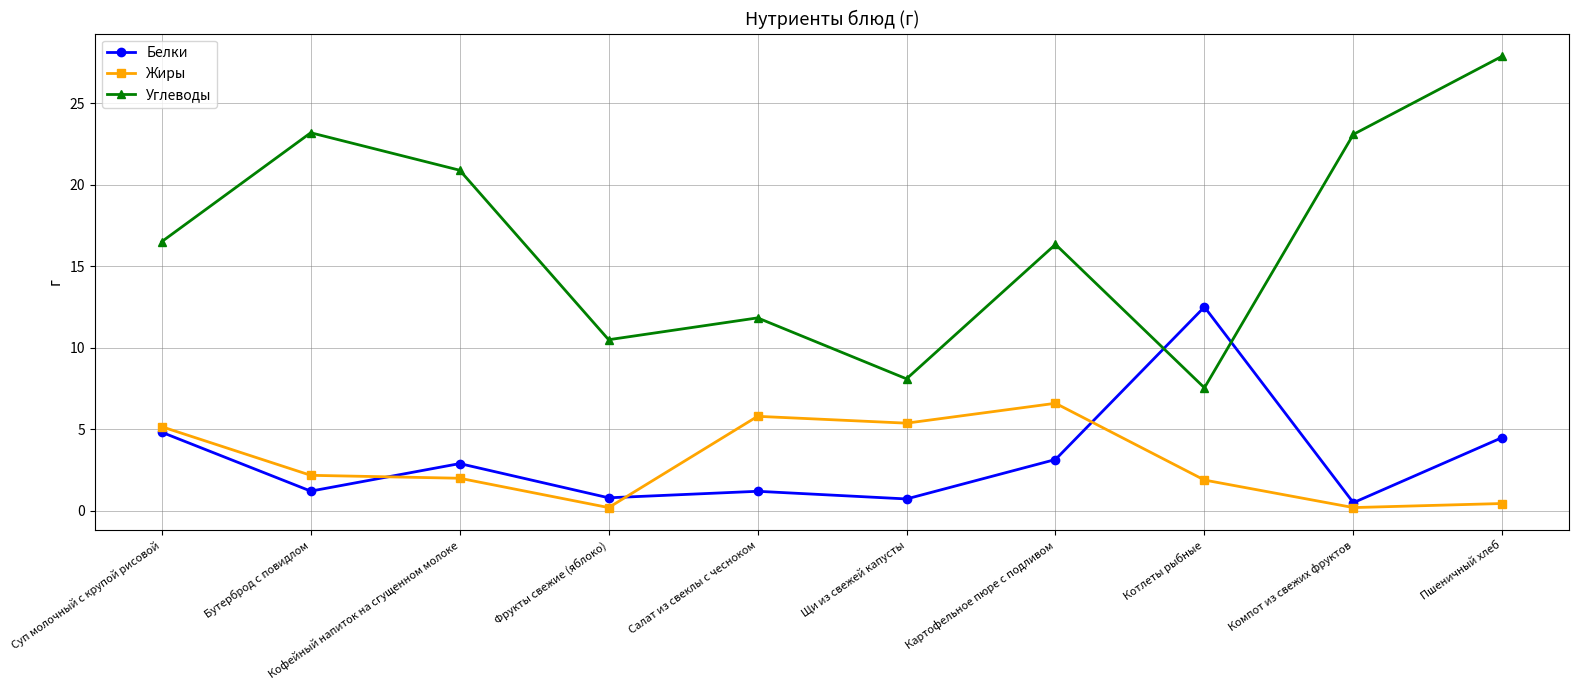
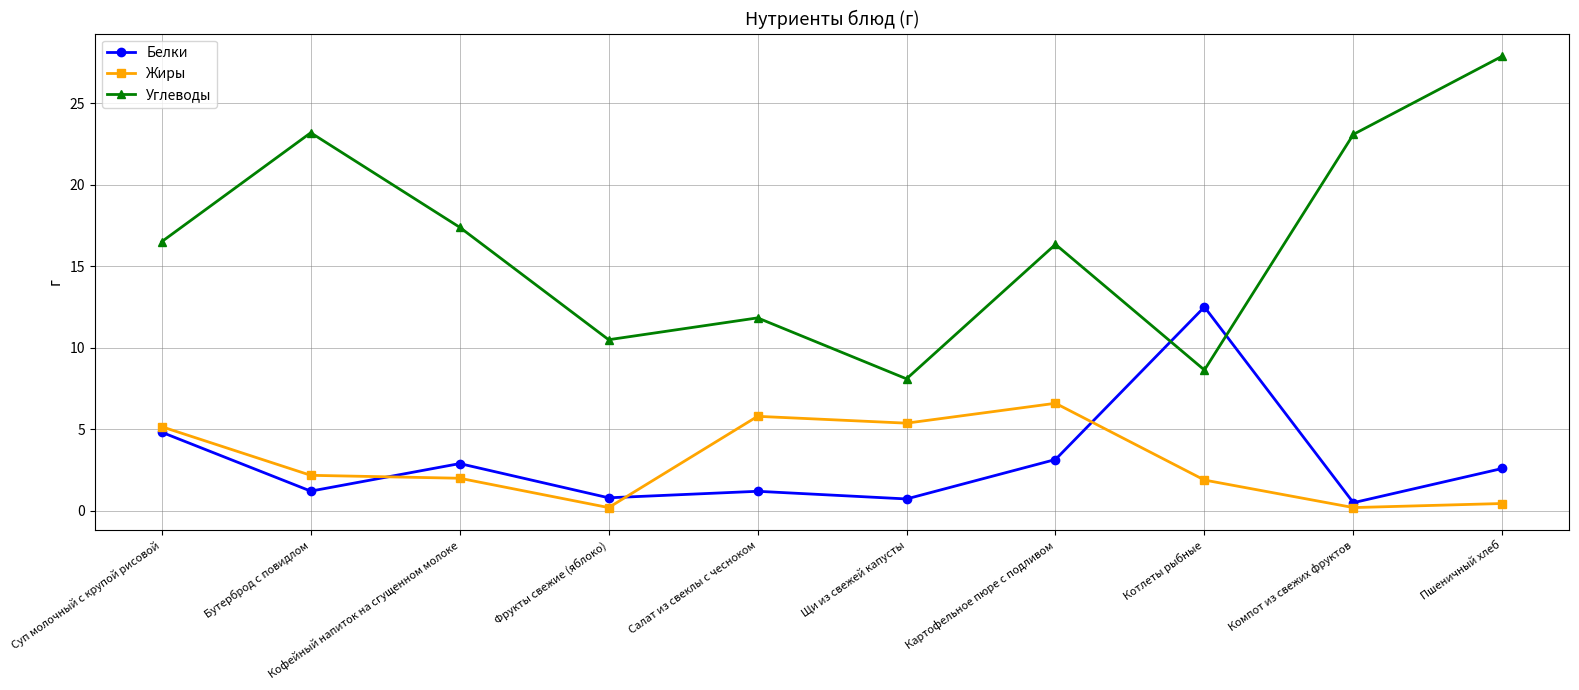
Углеводы, Кофейный напиток на сгущенном молоке: 20.9 -> 17.4
Углеводы, Котлеты рыбные: 7.6 -> 8.6
Белки, Пшеничный хлеб: 4.5 -> 2.6
